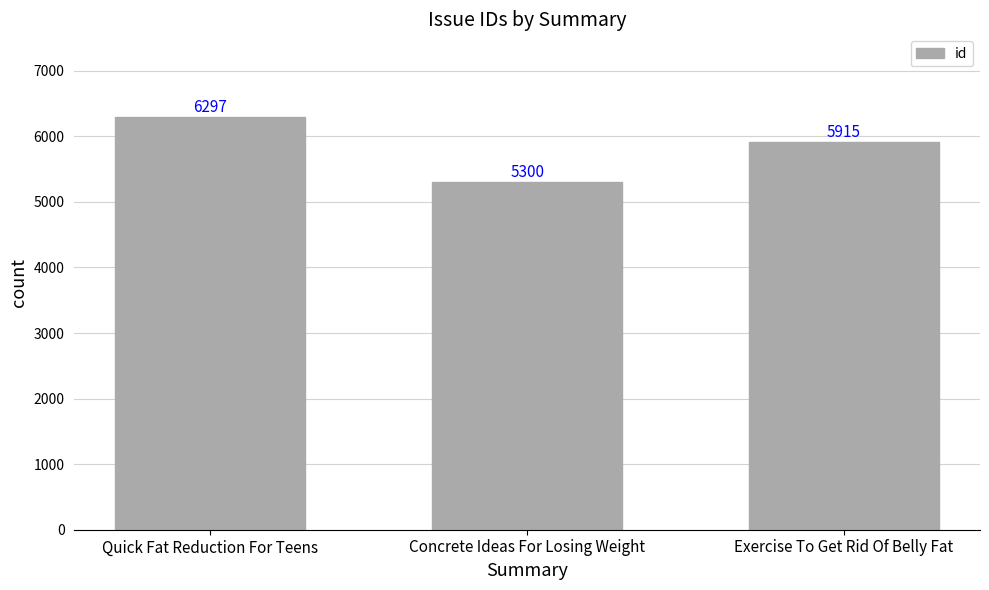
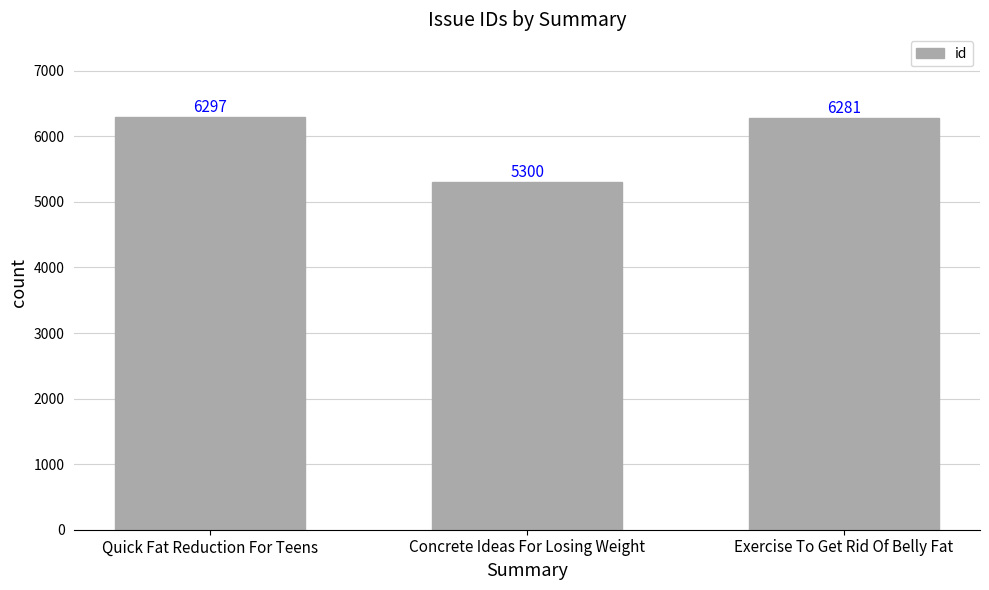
Exercise To Get Rid Of Belly Fat: 5915 -> 6281
